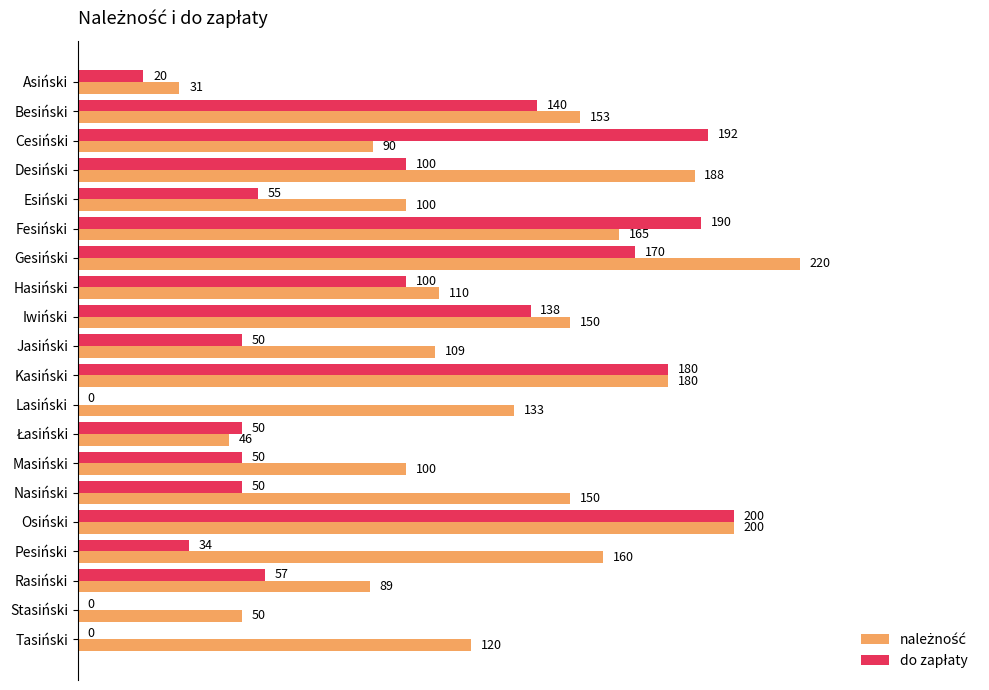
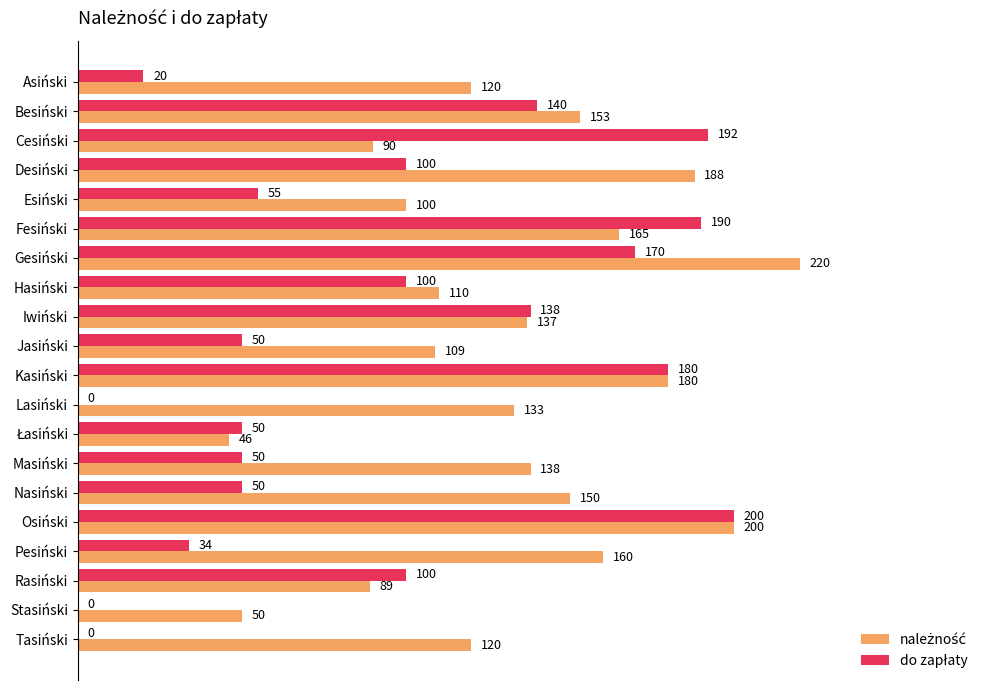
należność, Asiński: 31 -> 120
należność, Iwiński: 150 -> 137
należność, Masiński: 100 -> 138
do zapłaty, Rasiński: 57 -> 100
